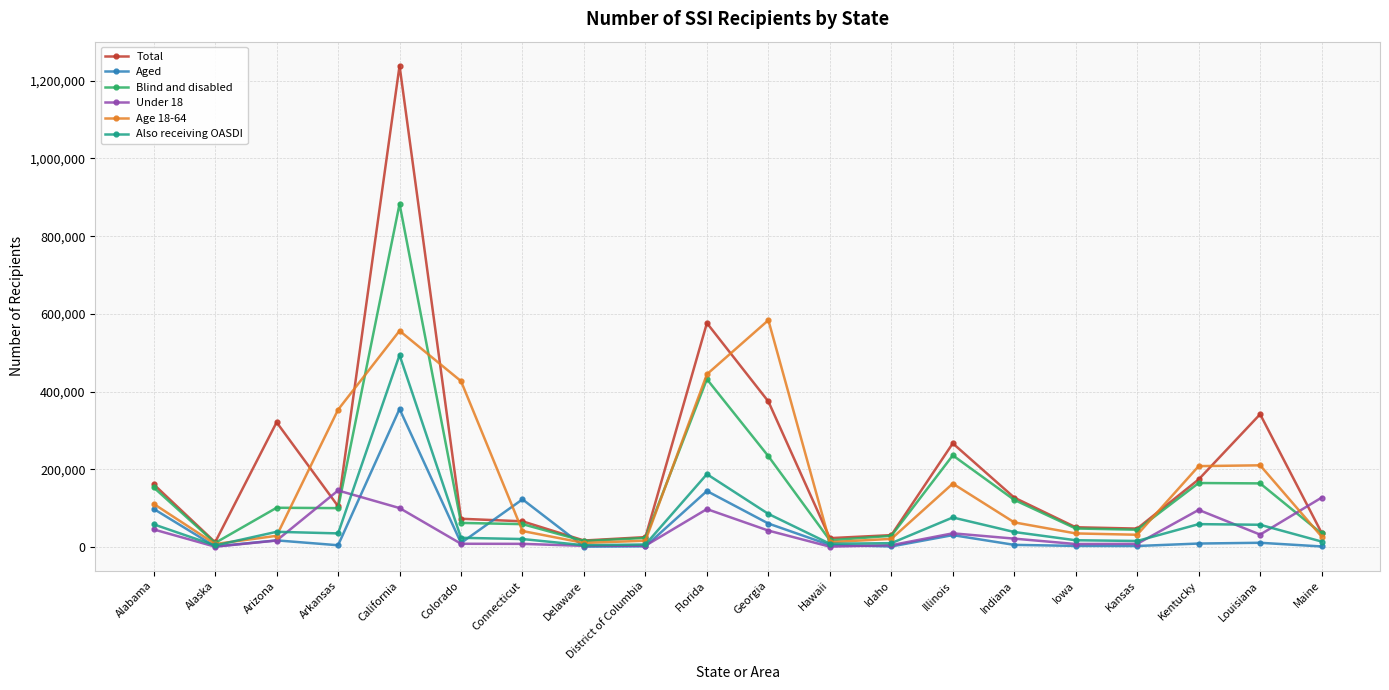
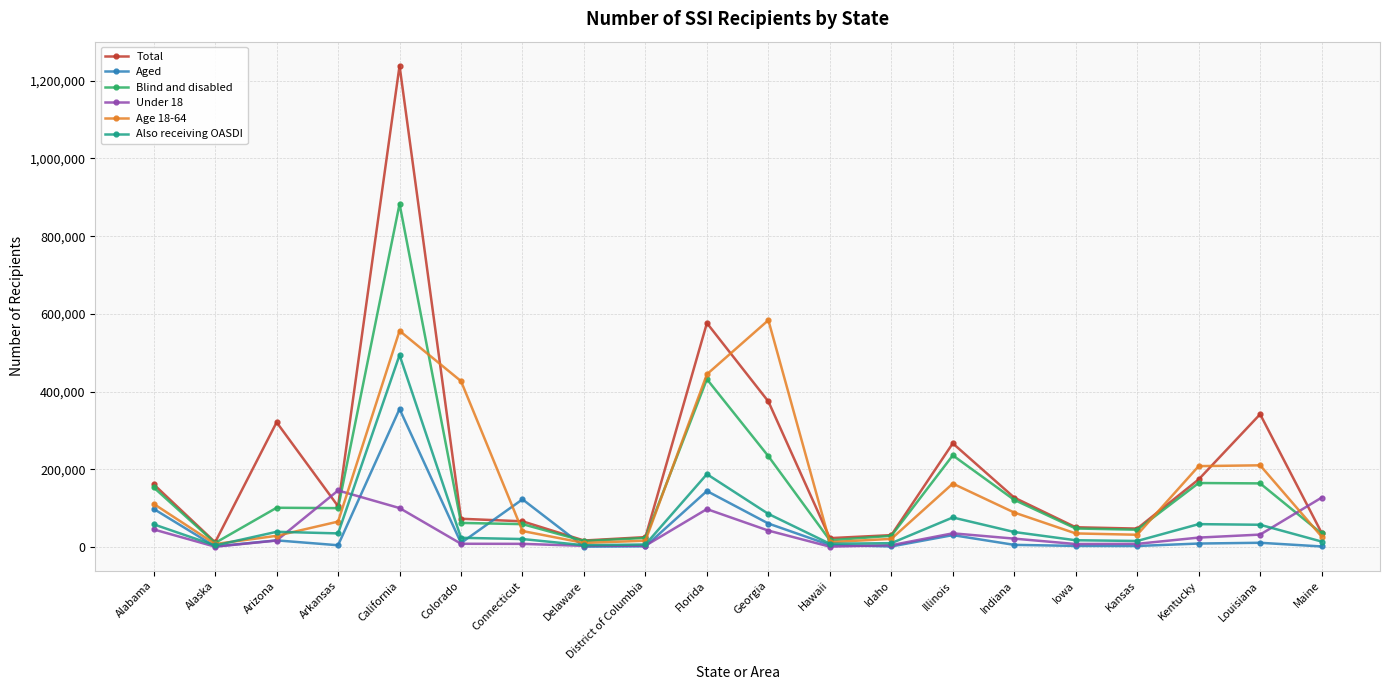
Age 18-64, Arkansas: 350,000 -> 70,000
Age 18-64, Indiana: 60,000 -> 90,000
Under 18, Kentucky: 100,000 -> 20,000
